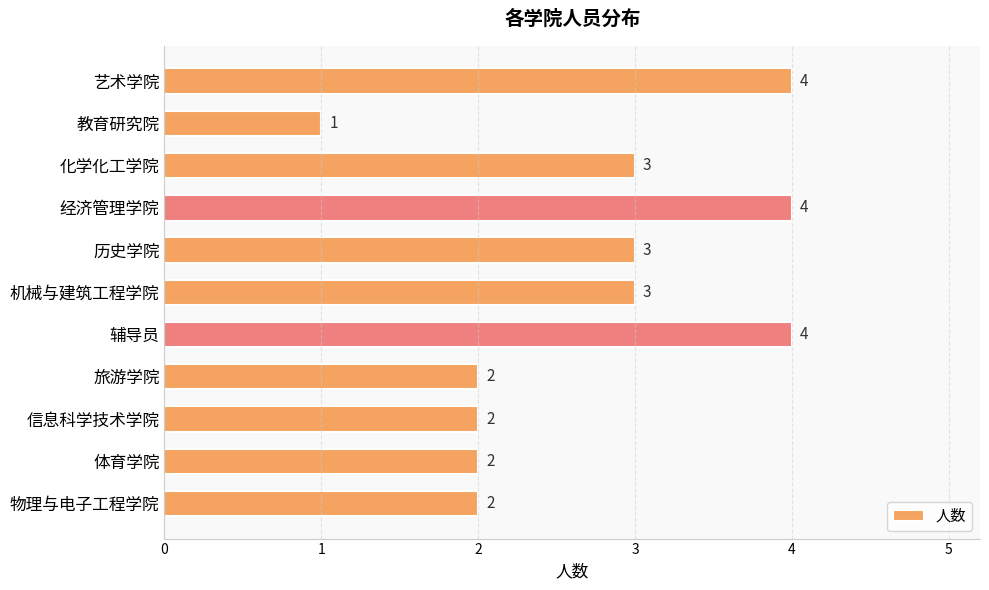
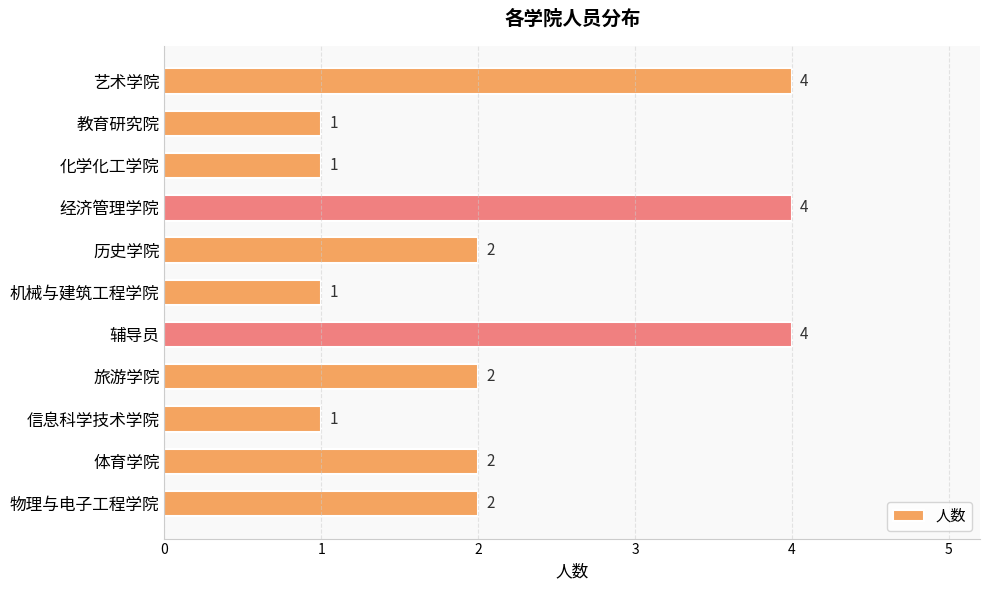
化学化工学院: 3 -> 1
历史学院: 3 -> 2
机械与建筑工程学院: 3 -> 1
信息科学技术学院: 2 -> 1
